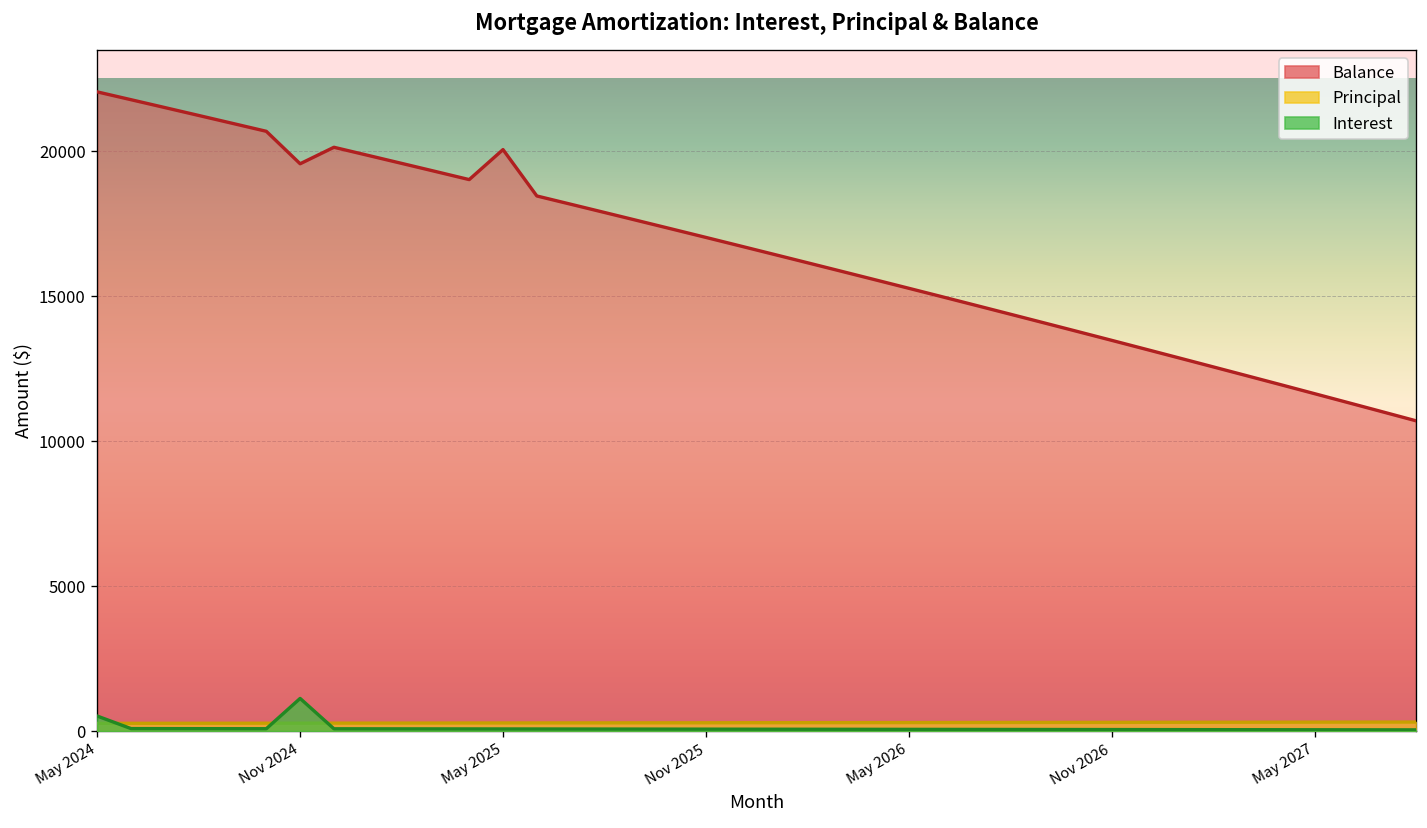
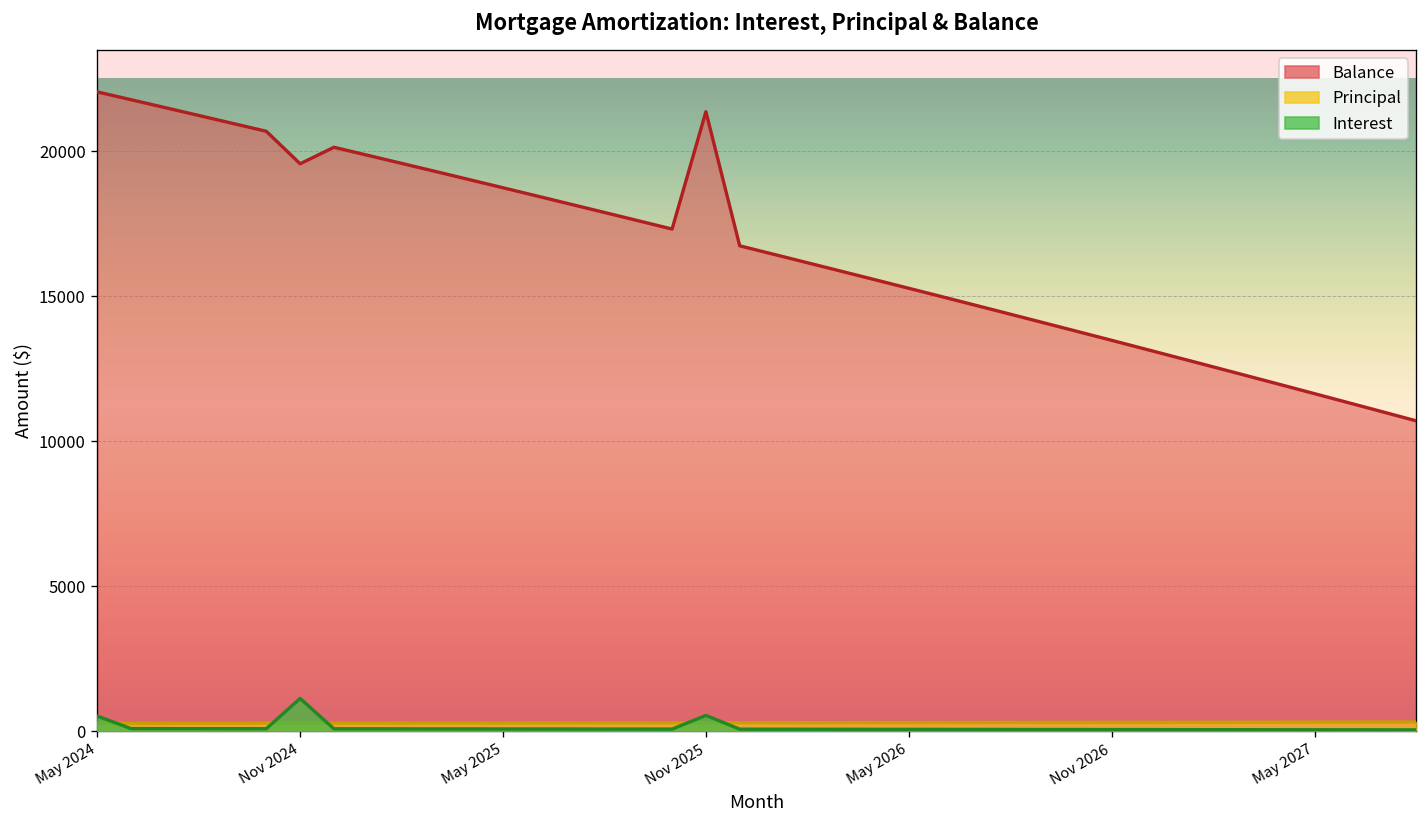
Balance, May 2025: 20100 -> 18700
Balance, Nov 2025: 17000 -> 21400
Interest, Nov 2025: 100 -> 500
